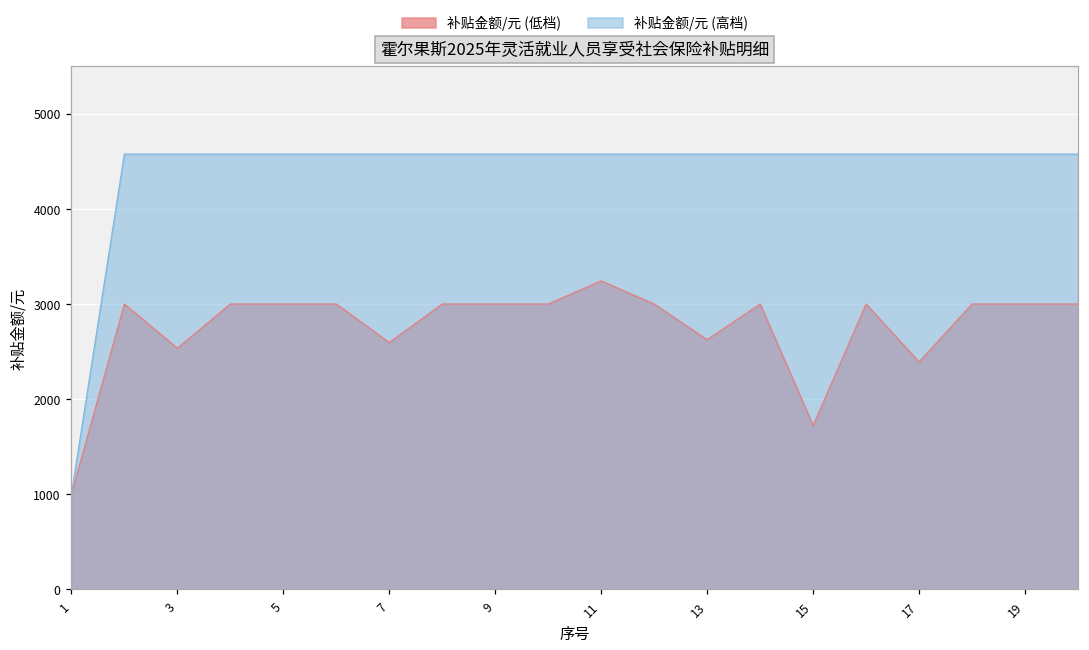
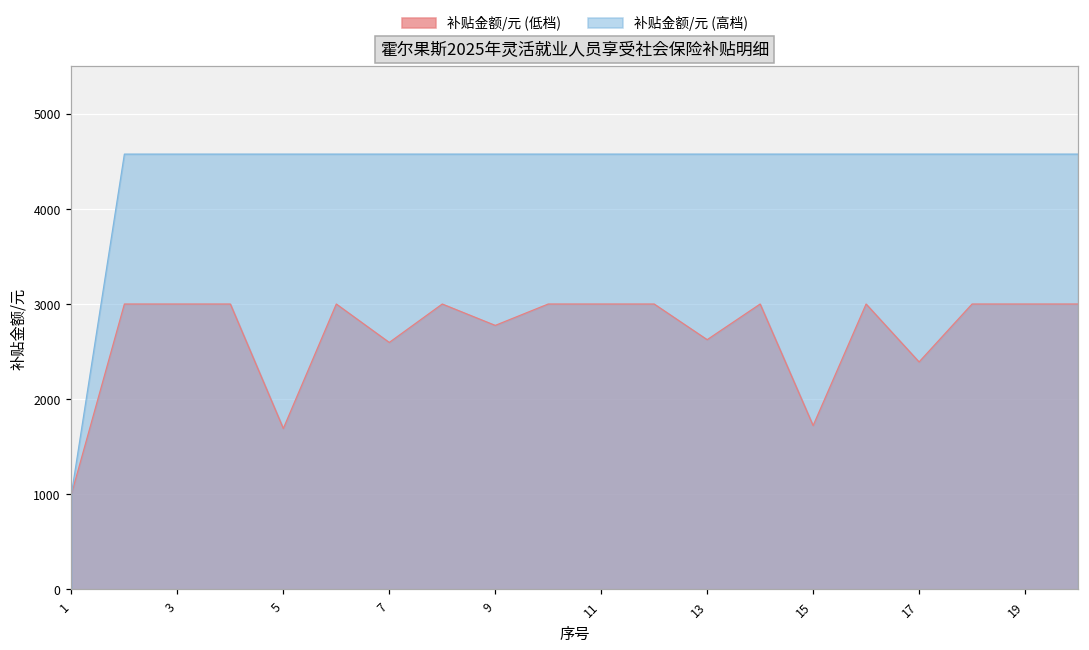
补贴金额/元 (低档), 3: 2500 -> 3000
补贴金额/元 (低档), 5: 3000 -> 1700
补贴金额/元 (低档), 9: 3000 -> 2800
补贴金额/元 (低档), 11: 3200 -> 3000
